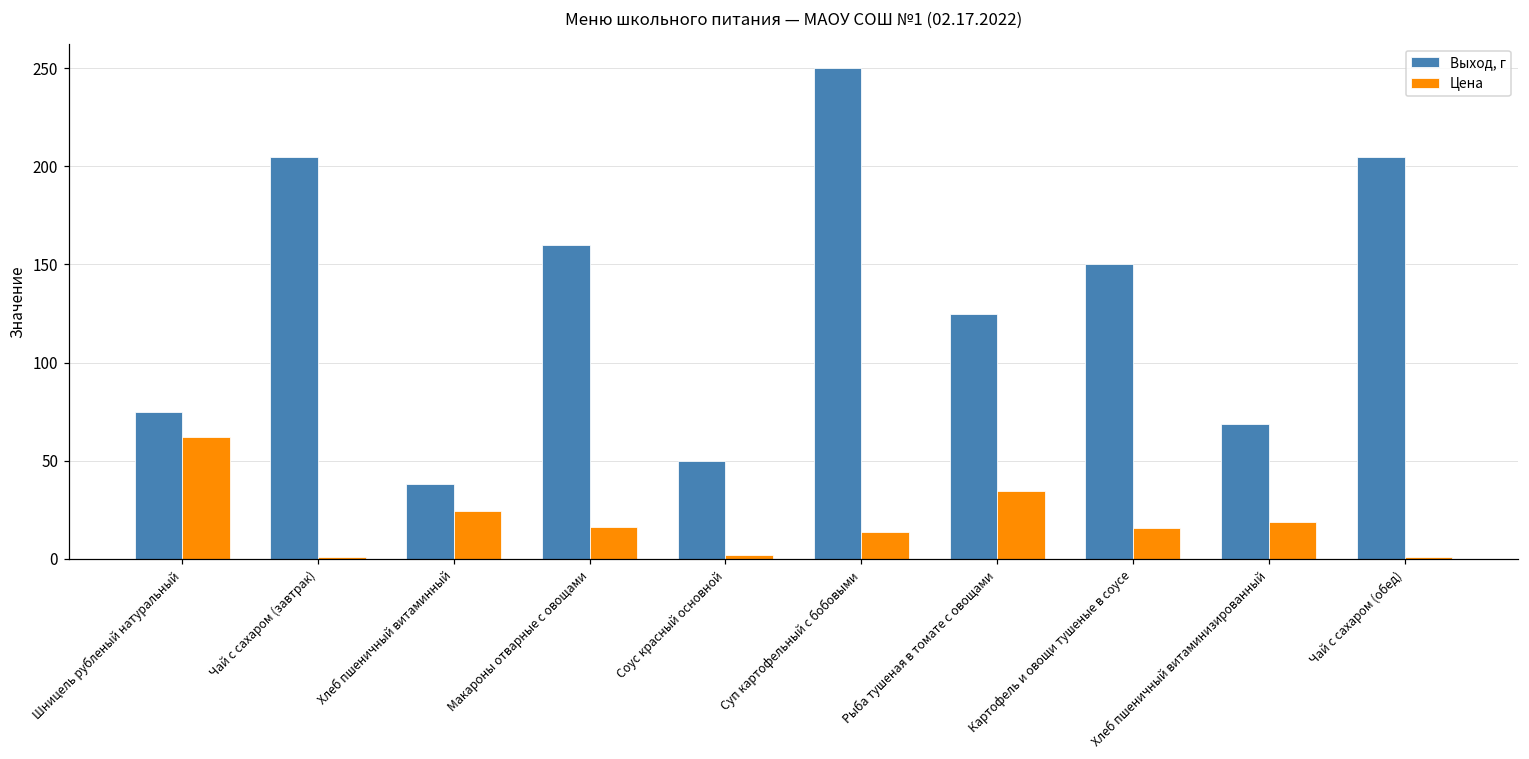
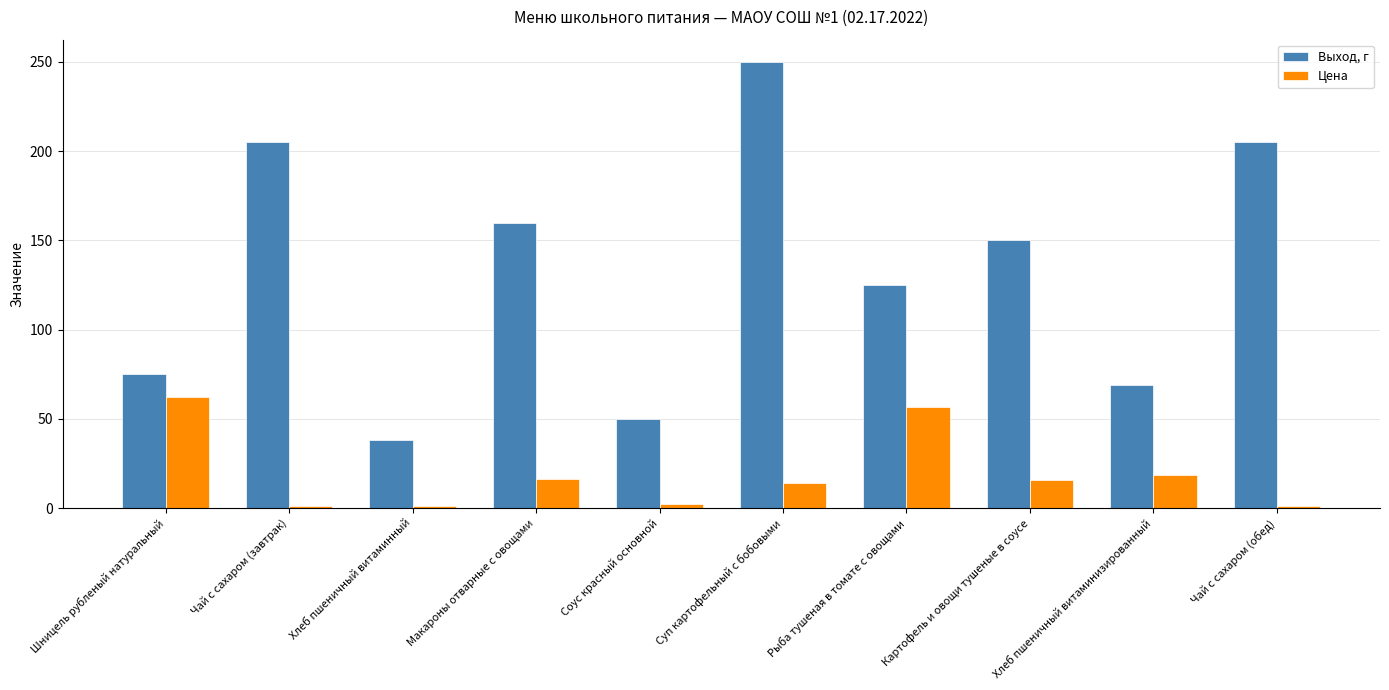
Цена, Хлеб пшеничный витаминный: 24 -> 1
Цена, Рыба тушеная в томате с овощами: 35 -> 57
